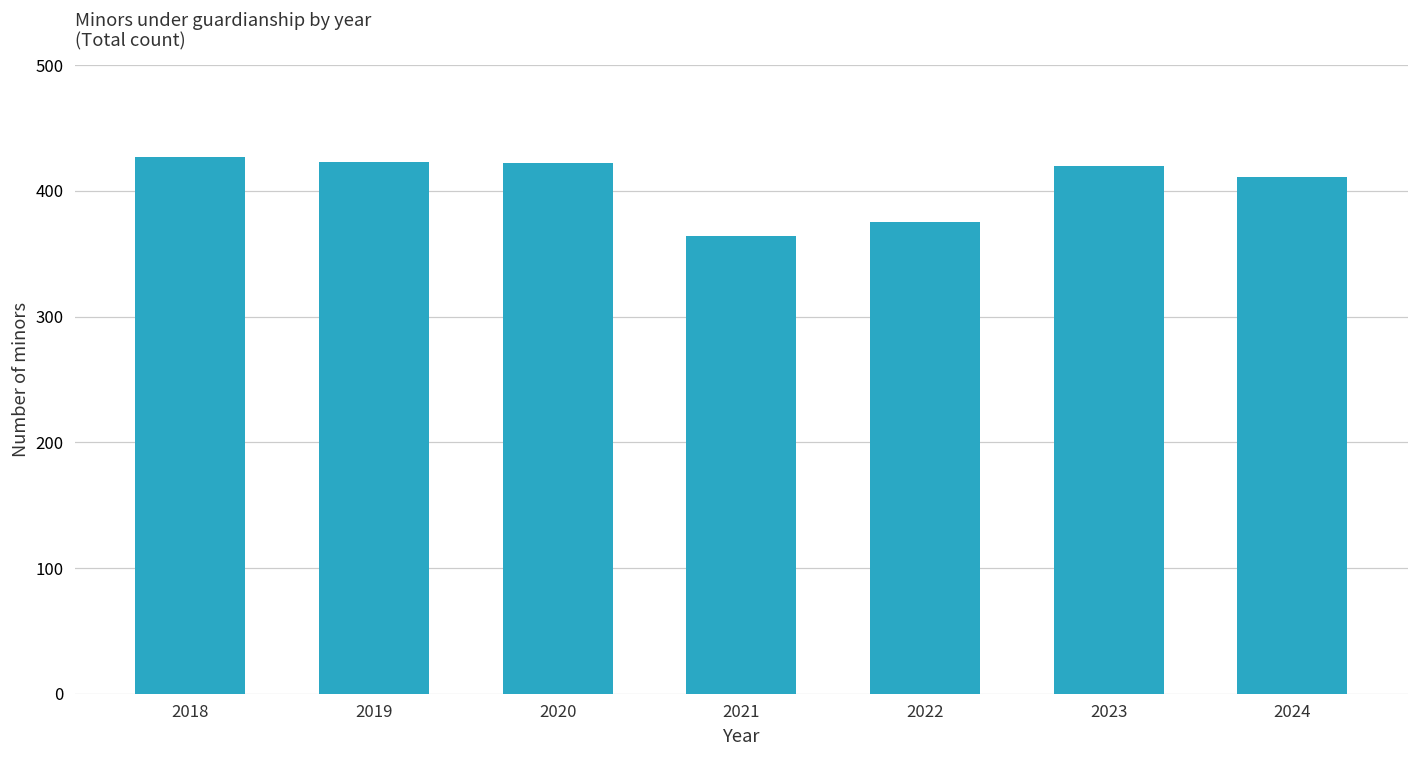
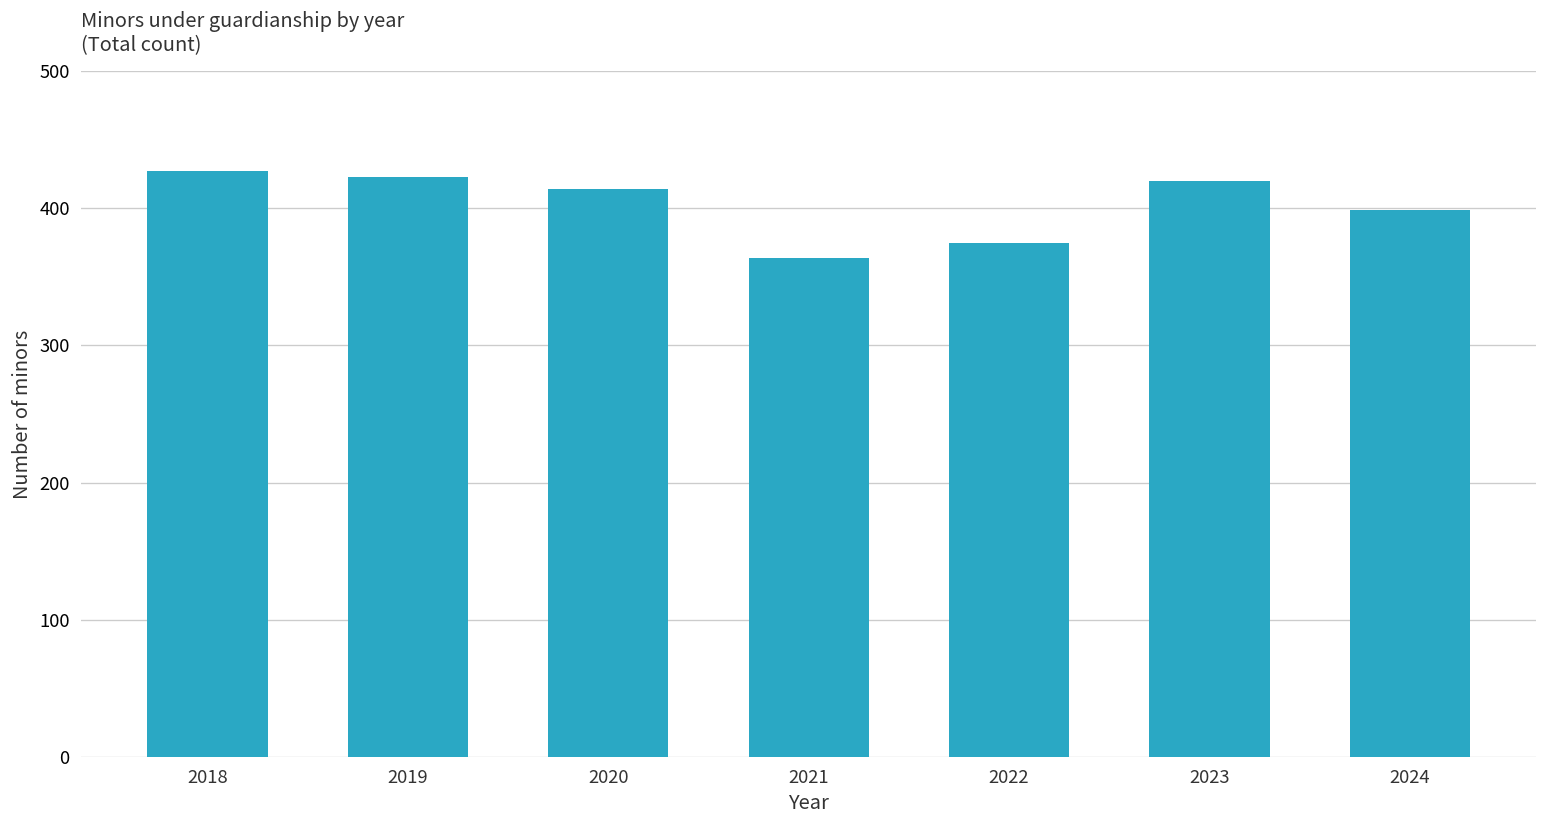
2020: 422 -> 414
2024: 411 -> 399
